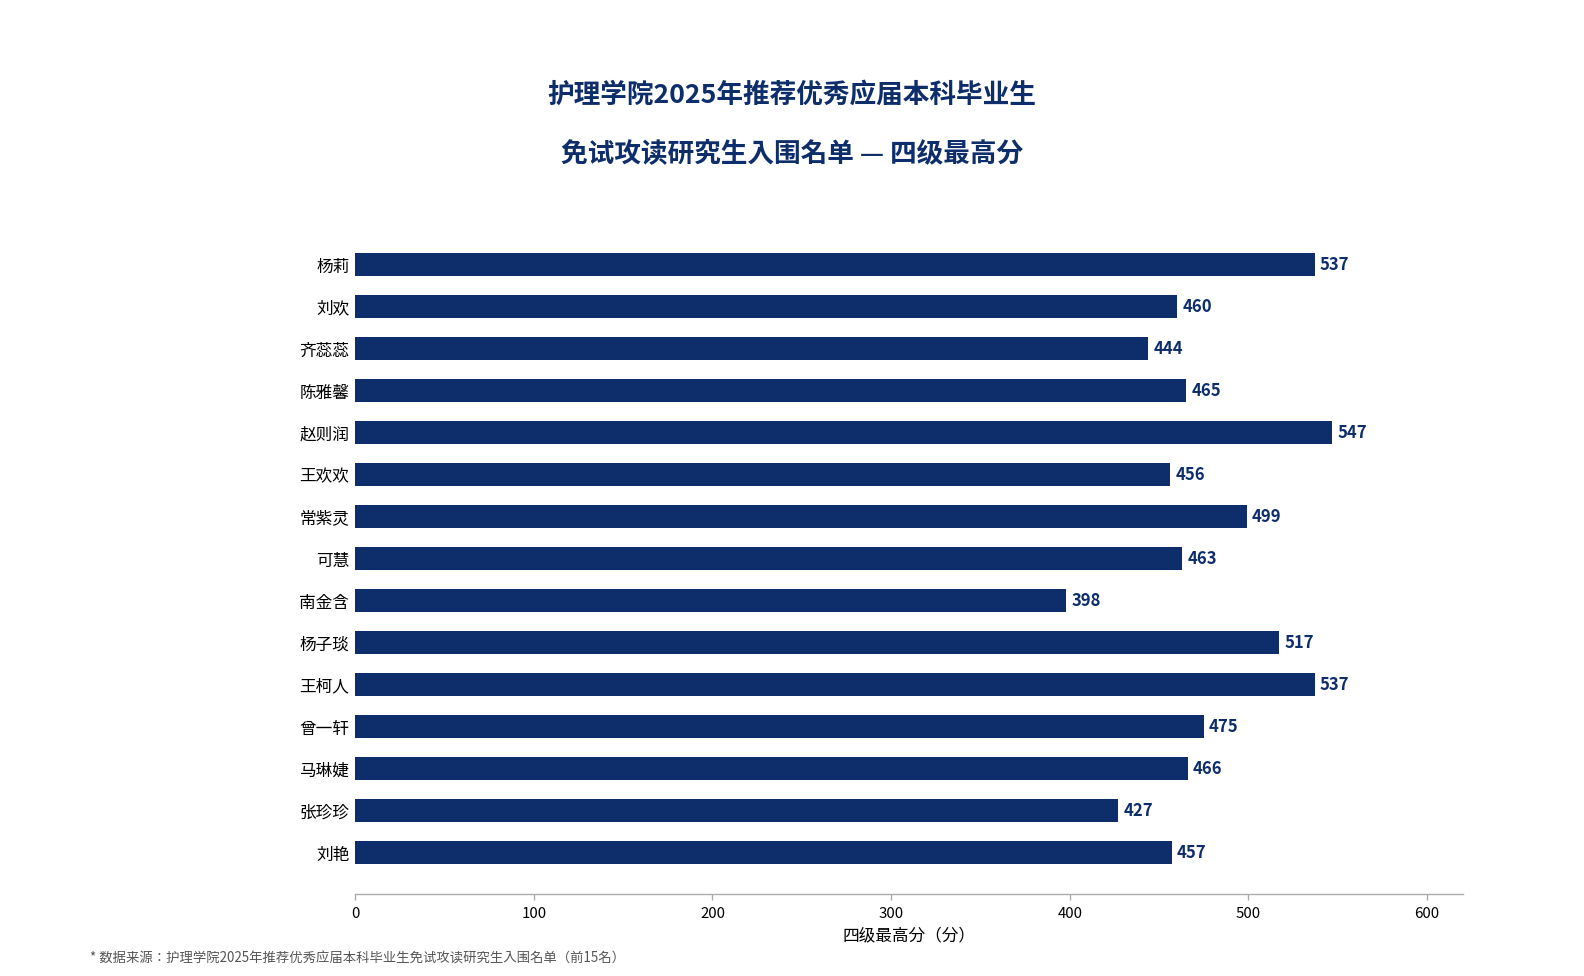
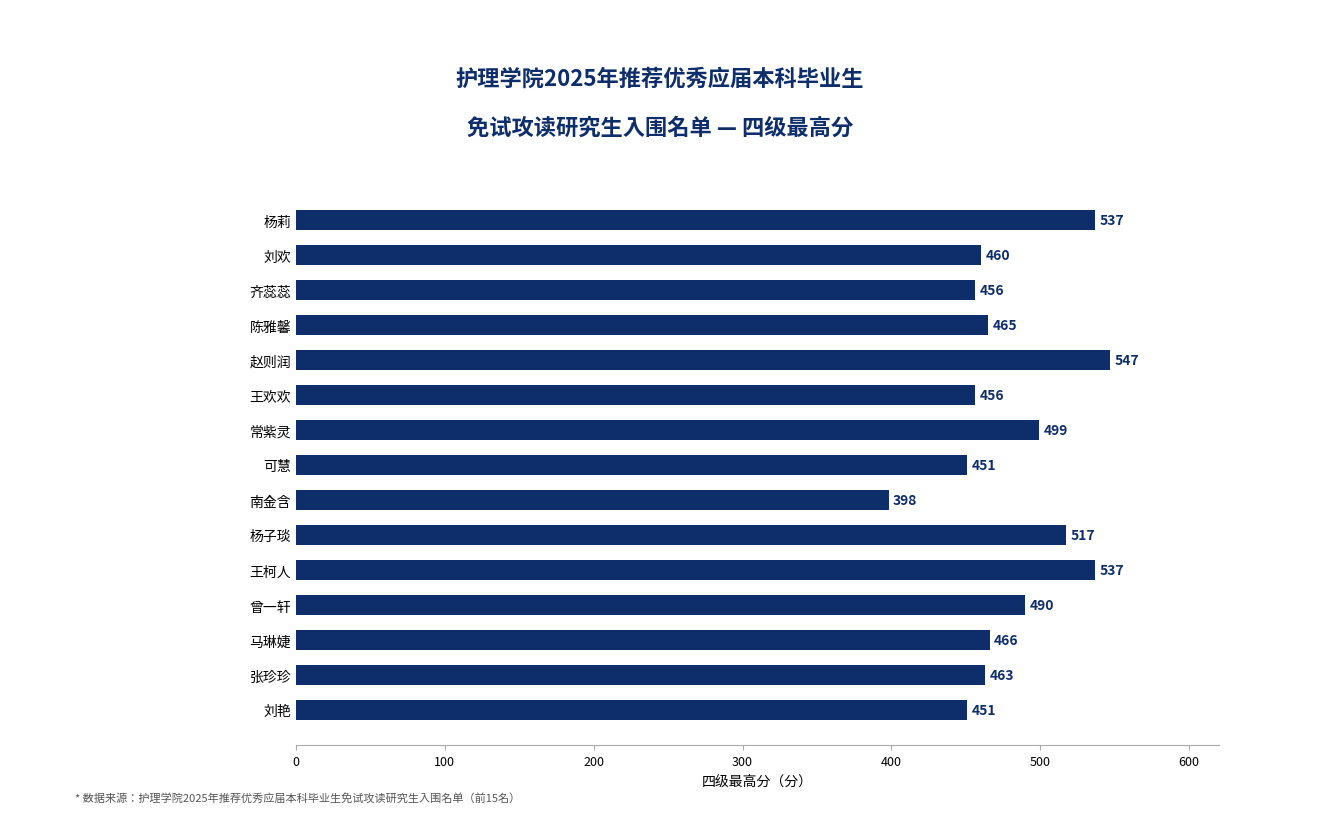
齐蕊蕊: 444 -> 456
可慧: 463 -> 451
曾一轩: 475 -> 490
张珍珍: 427 -> 463
刘艳: 457 -> 451
